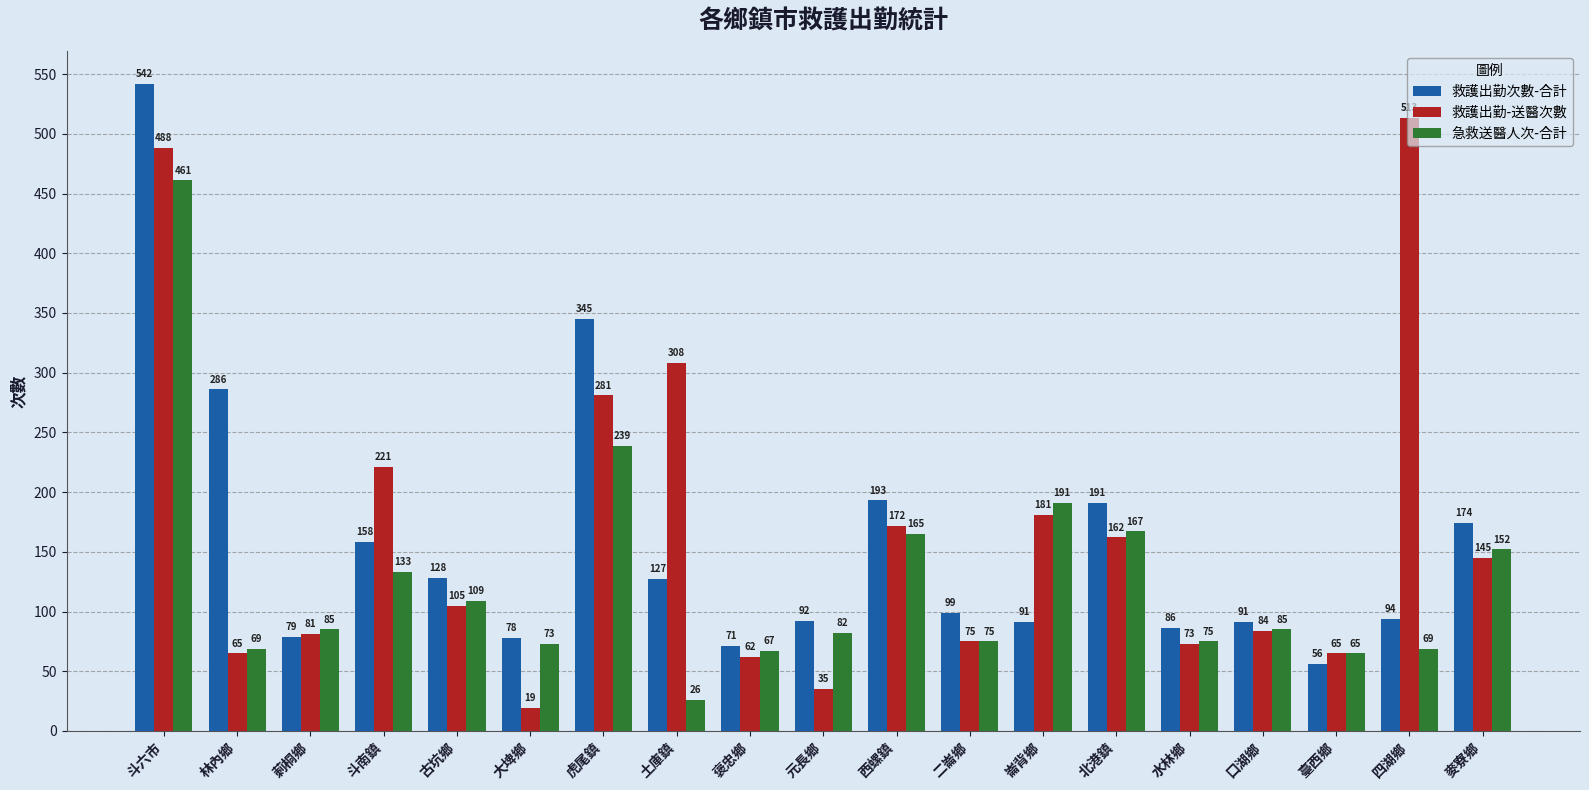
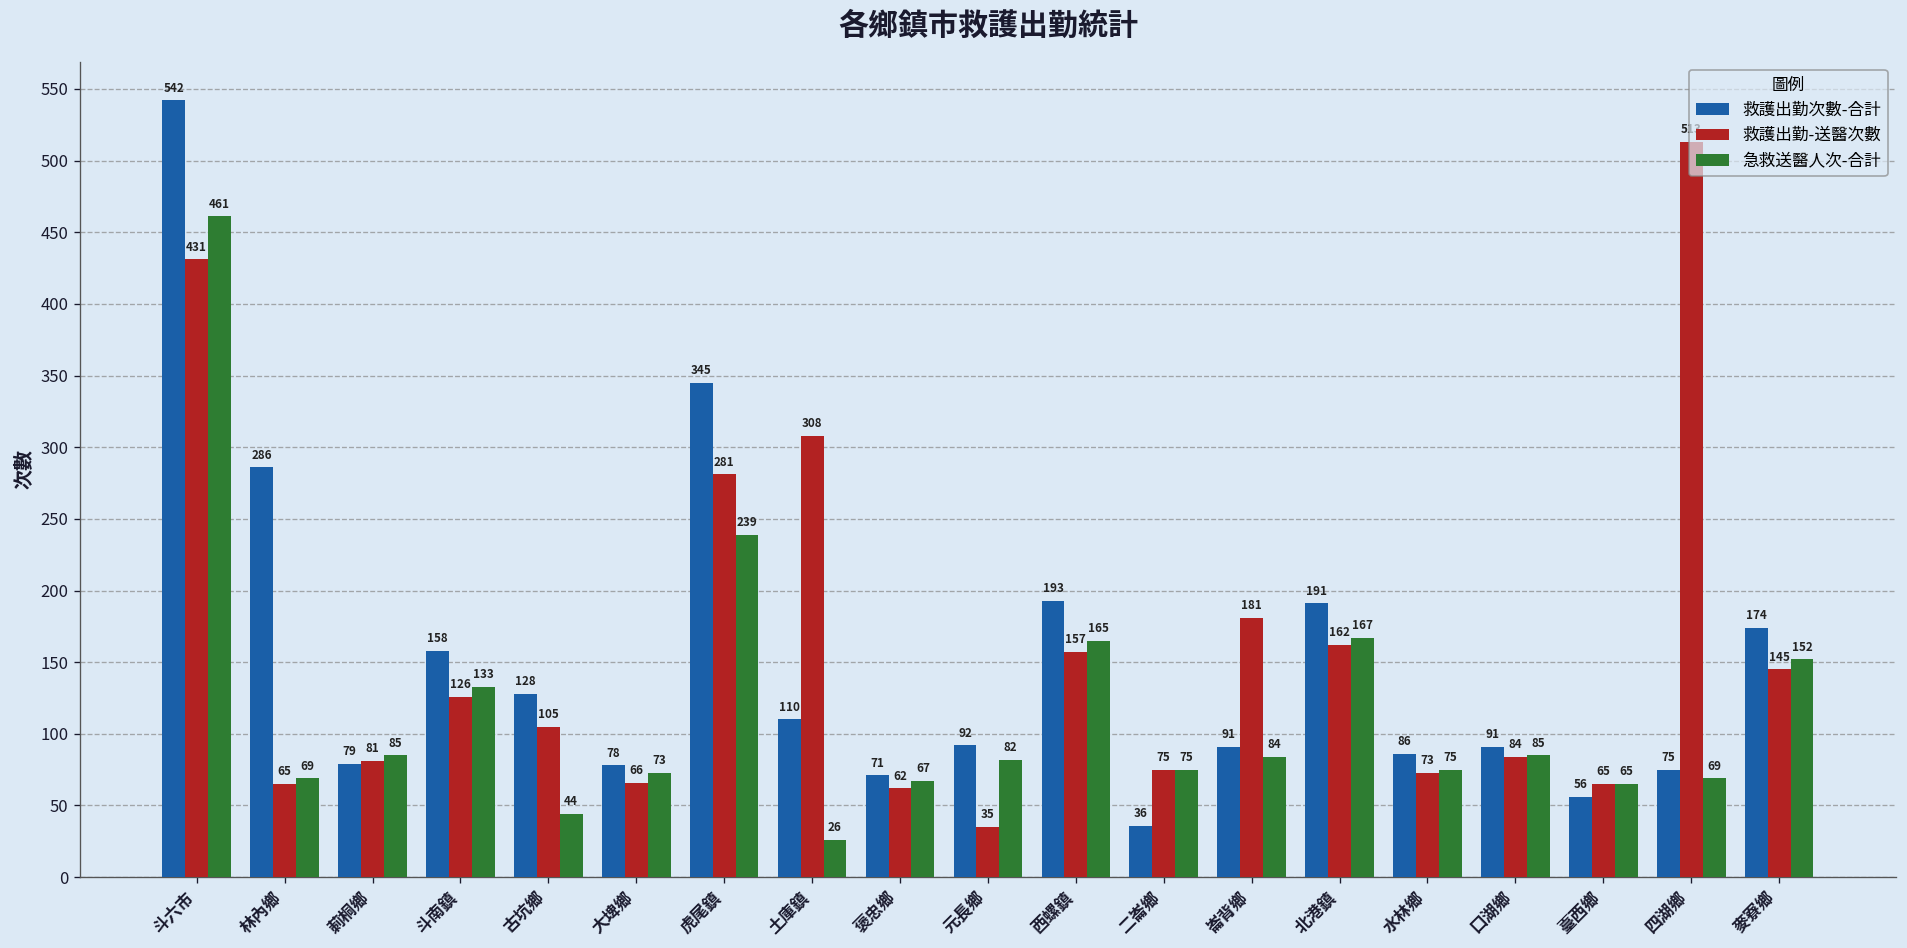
救護出勤-送醫次數, 斗六市: 488 -> 431
救護出勤-送醫次數, 斗南鎮: 221 -> 126
急救送醫人次-合計, 古坑鄉: 109 -> 44
救護出勤-送醫次數, 大埤鄉: 19 -> 66
救護出勤次數-合計, 土庫鎮: 127 -> 110
救護出勤-送醫次數, 西螺鎮: 172 -> 157
救護出勤次數-合計, 二崙鄉: 99 -> 36
急救送醫人次-合計, 崙背鄉: 191 -> 84
救護出勤次數-合計, 四湖鄉: 94 -> 75
